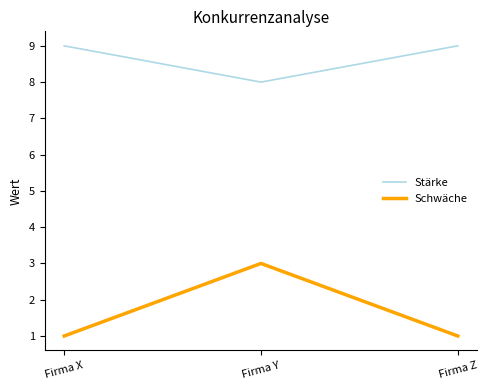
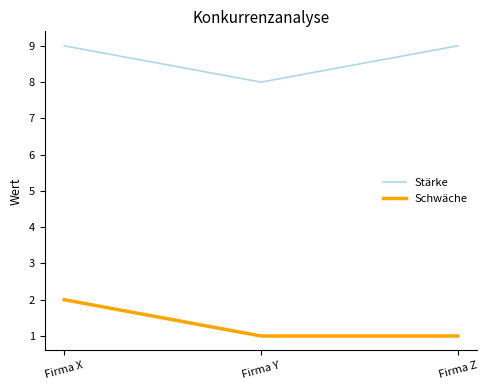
Schwäche, Firma X: 1 -> 2
Schwäche, Firma Y: 3 -> 1
